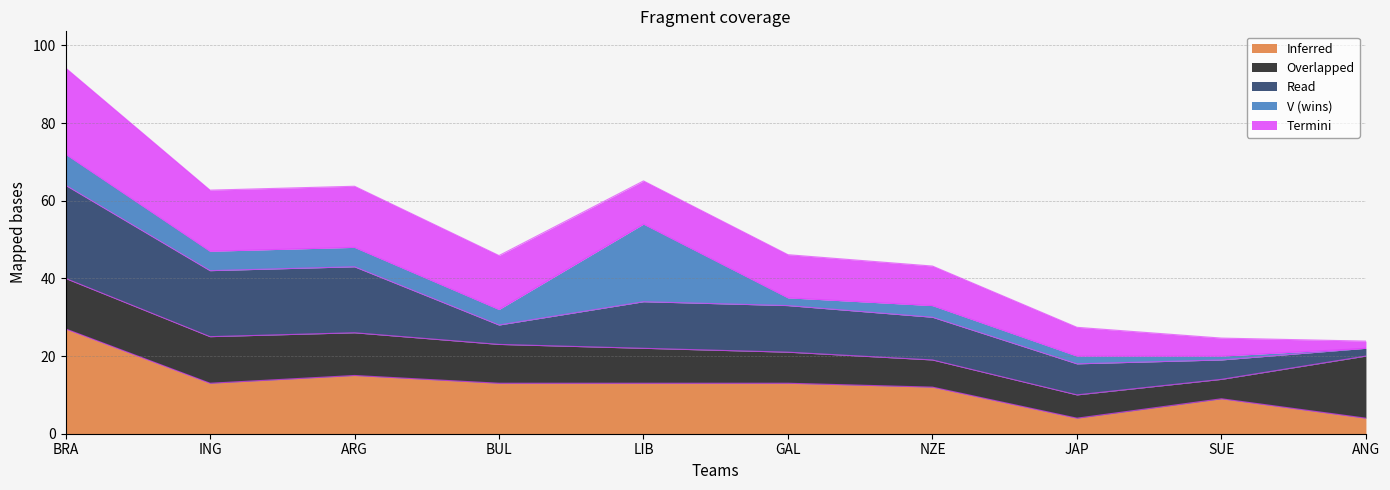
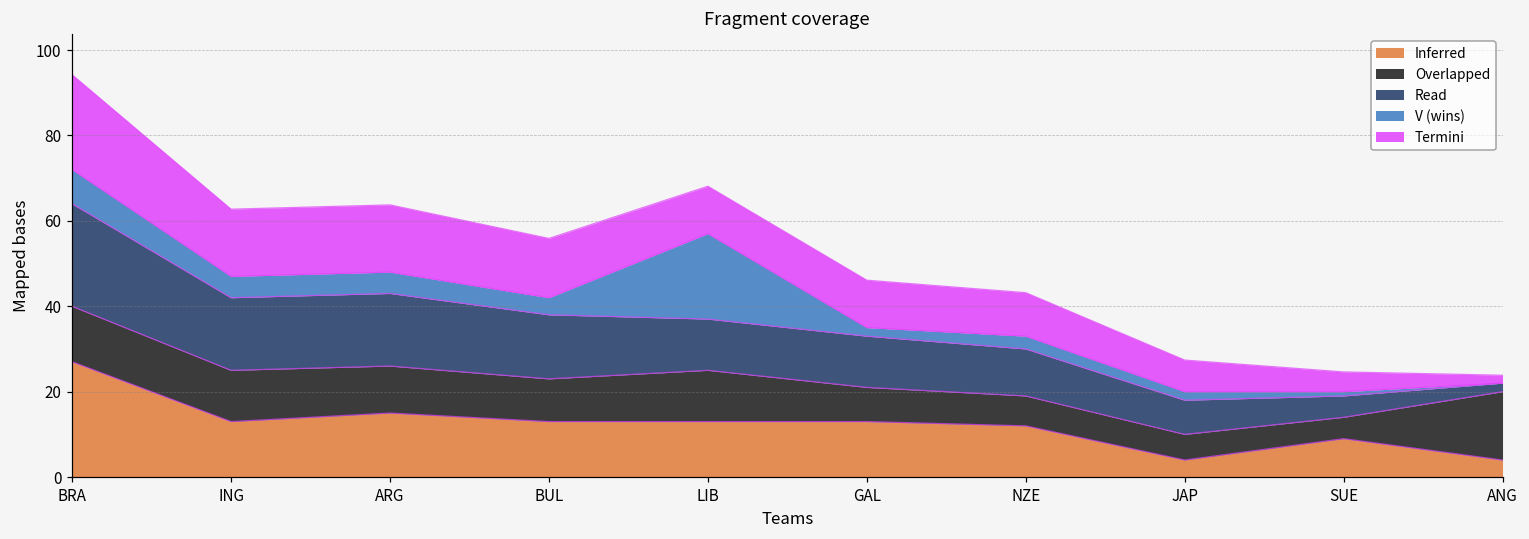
Read, BUL: 5 -> 15
Overlapped, LIB: 9 -> 12
